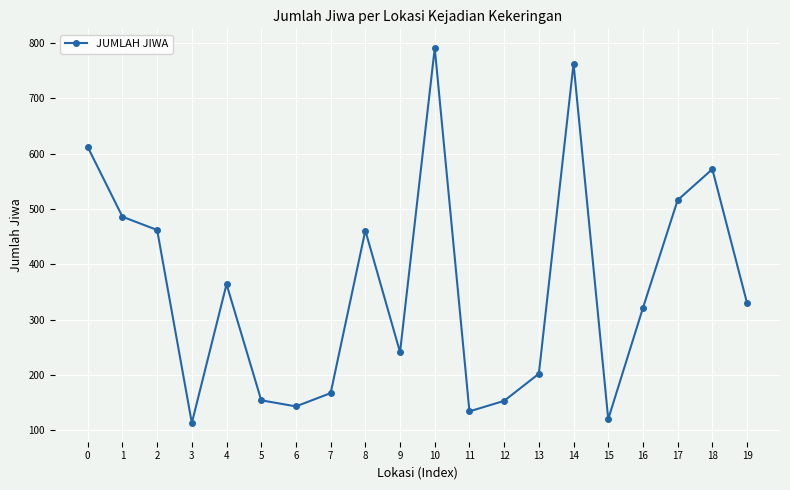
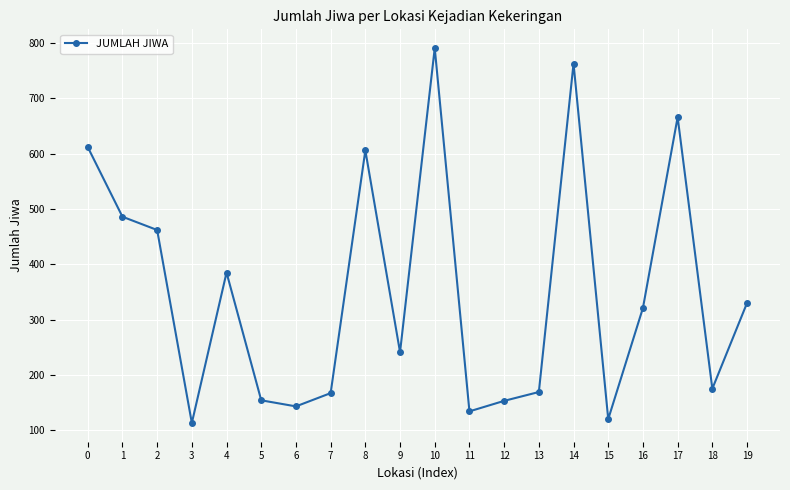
4: 360 -> 390
8: 460 -> 610
13: 200 -> 170
17: 520 -> 670
18: 570 -> 180
